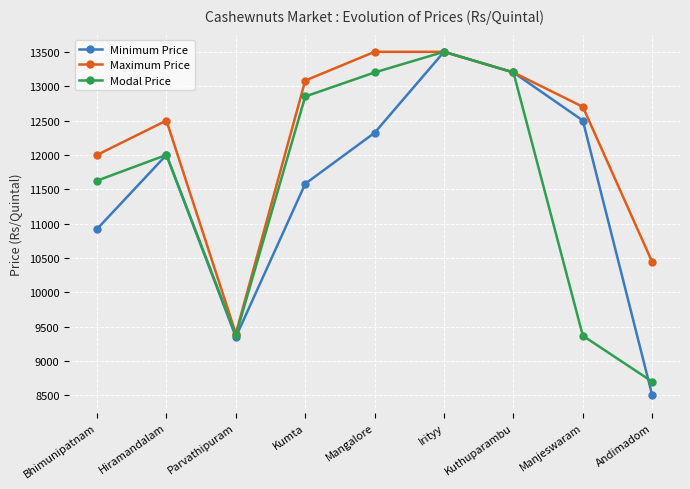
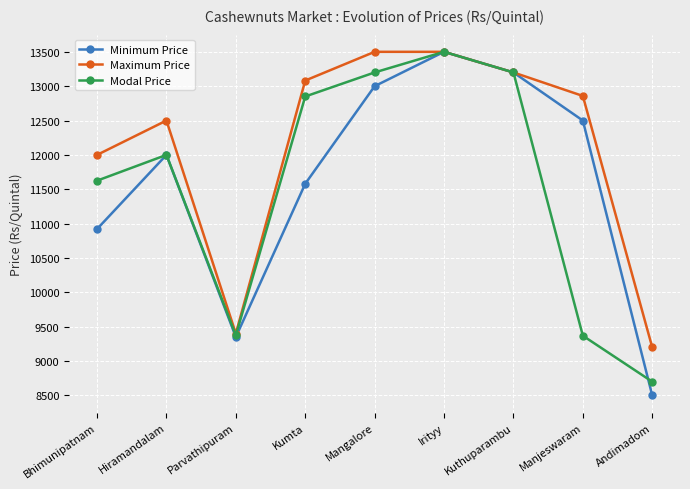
Minimum Price, Mangalore: 12300 -> 13000
Maximum Price, Manjeswaram: 12700 -> 12900
Maximum Price, Andimadom: 10400 -> 9200
